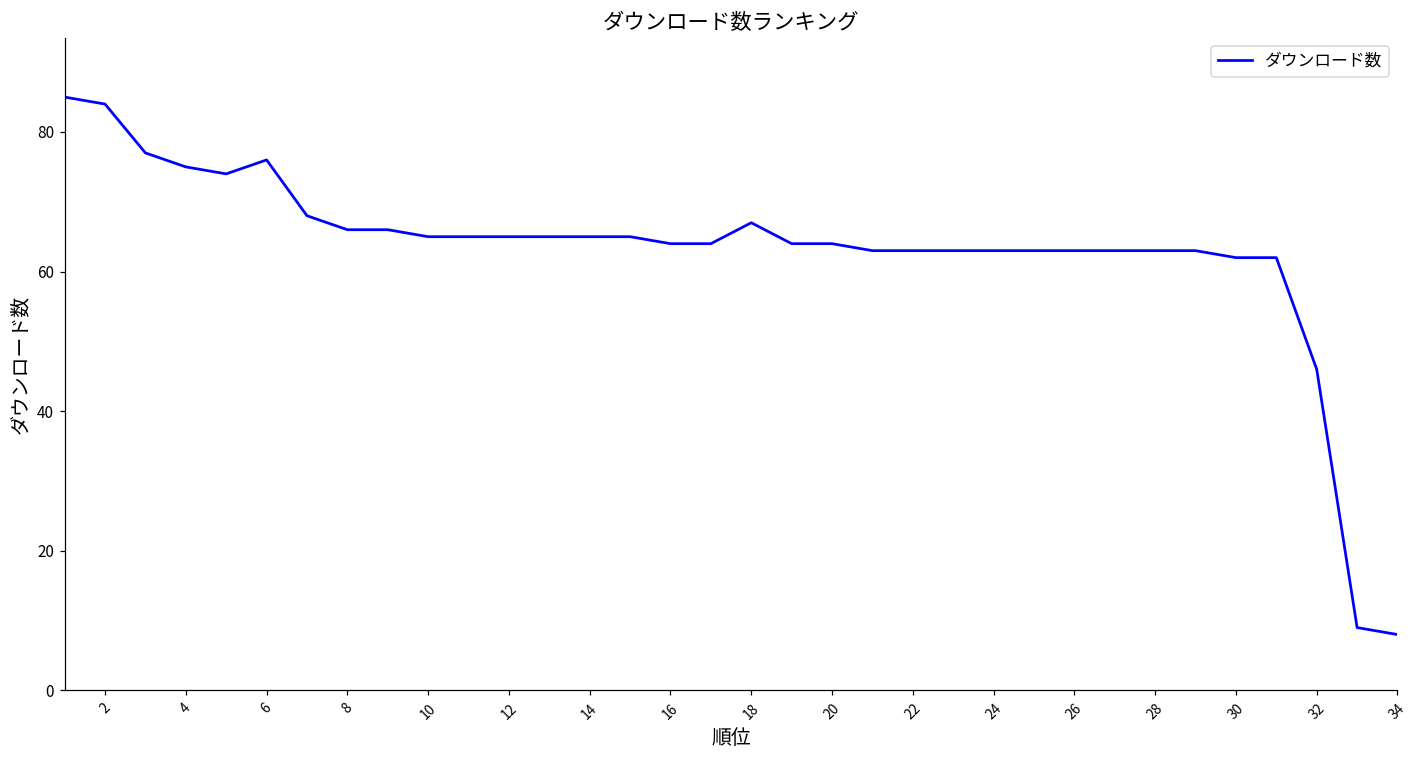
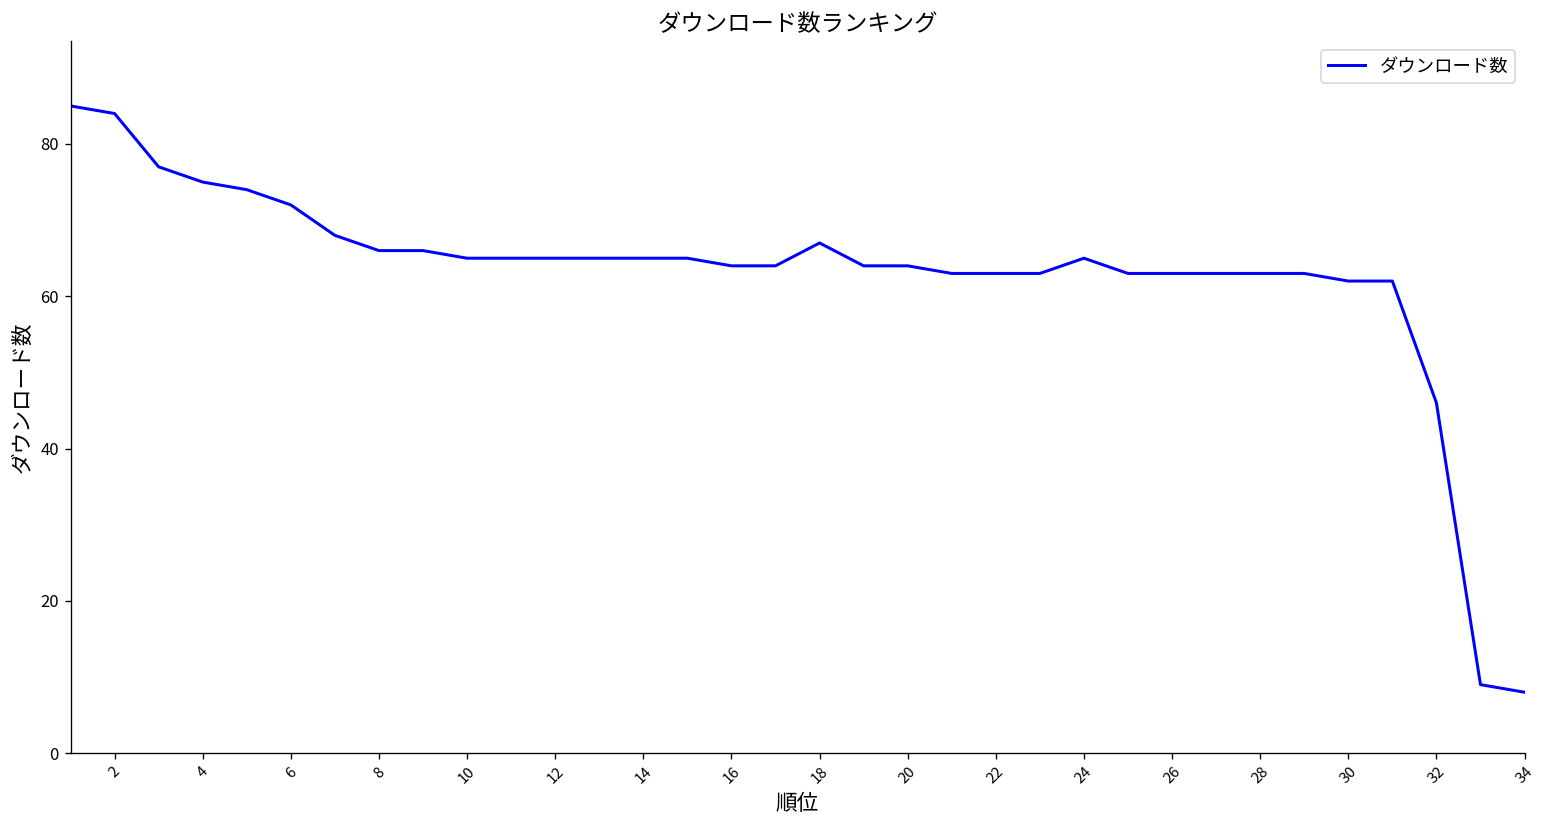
6: 76 -> 72
24: 63 -> 65
